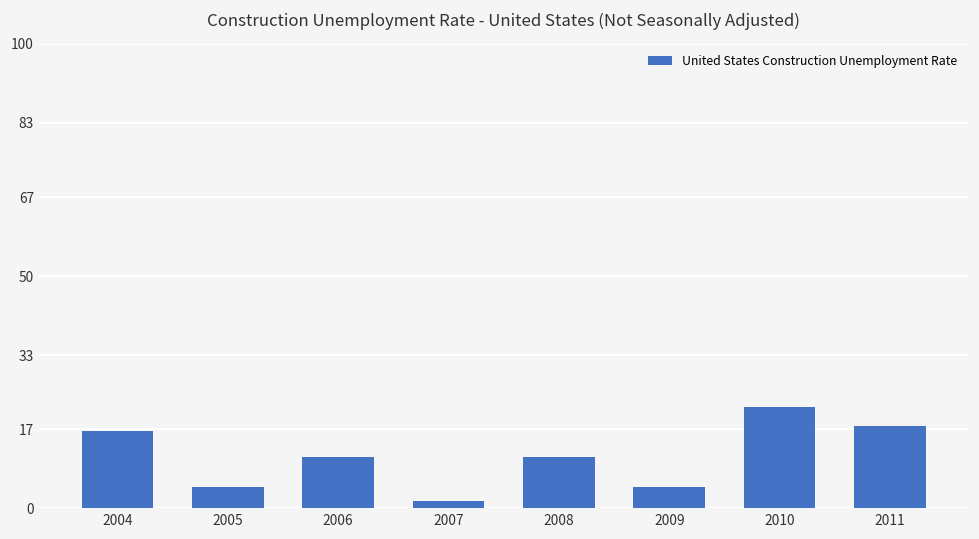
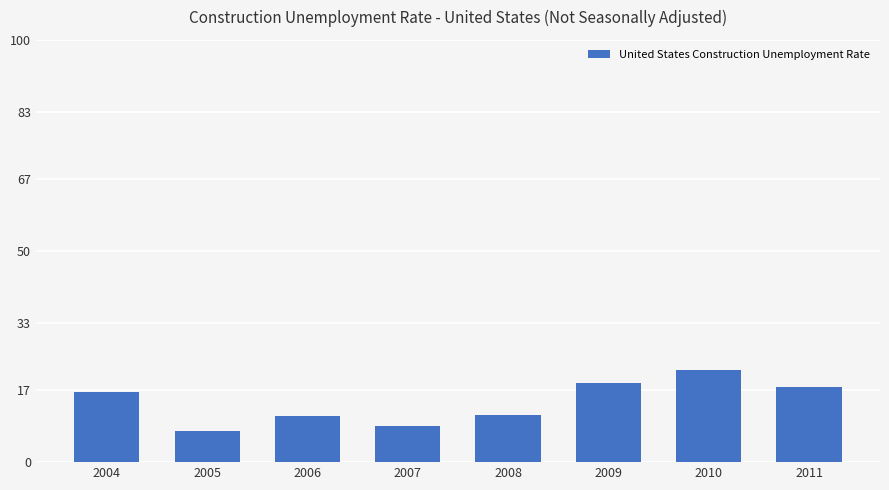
2005: 5 -> 7
2007: 2 -> 9
2009: 5 -> 19
